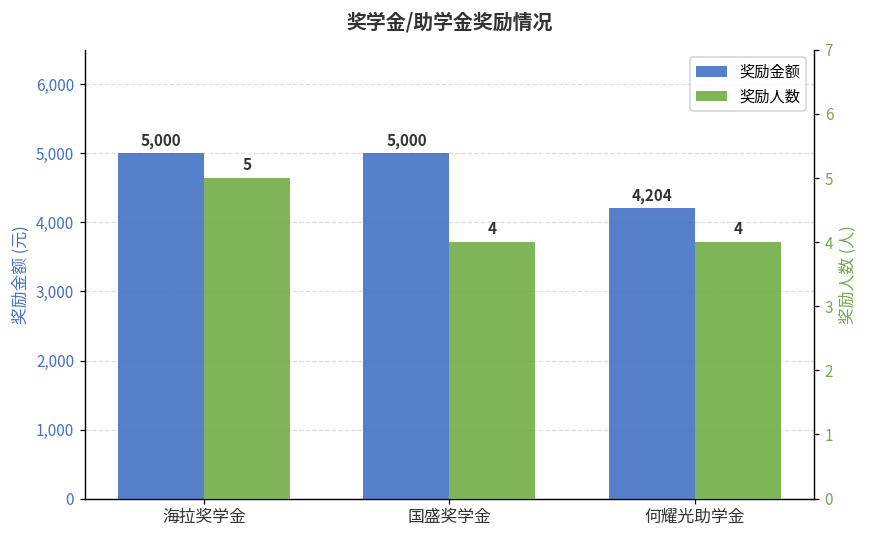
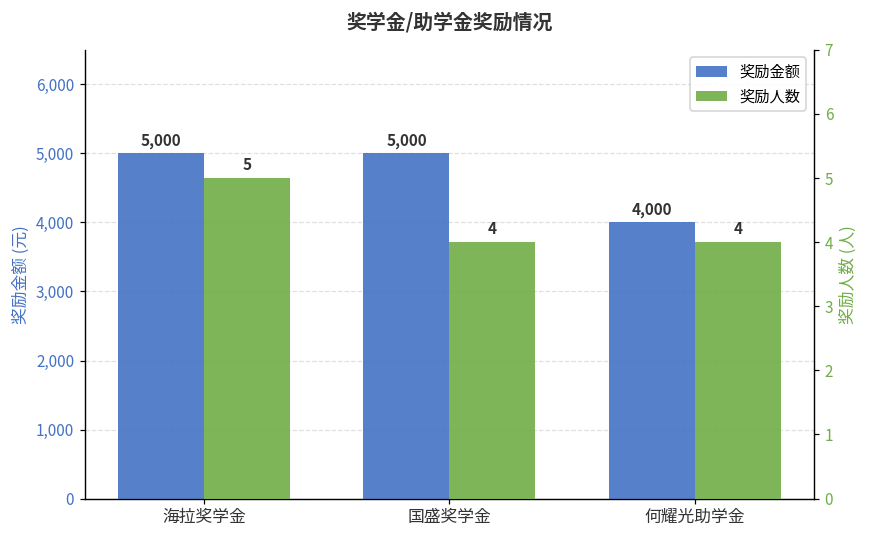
奖励金额, 何耀光助学金: 4,204 -> 4,000
